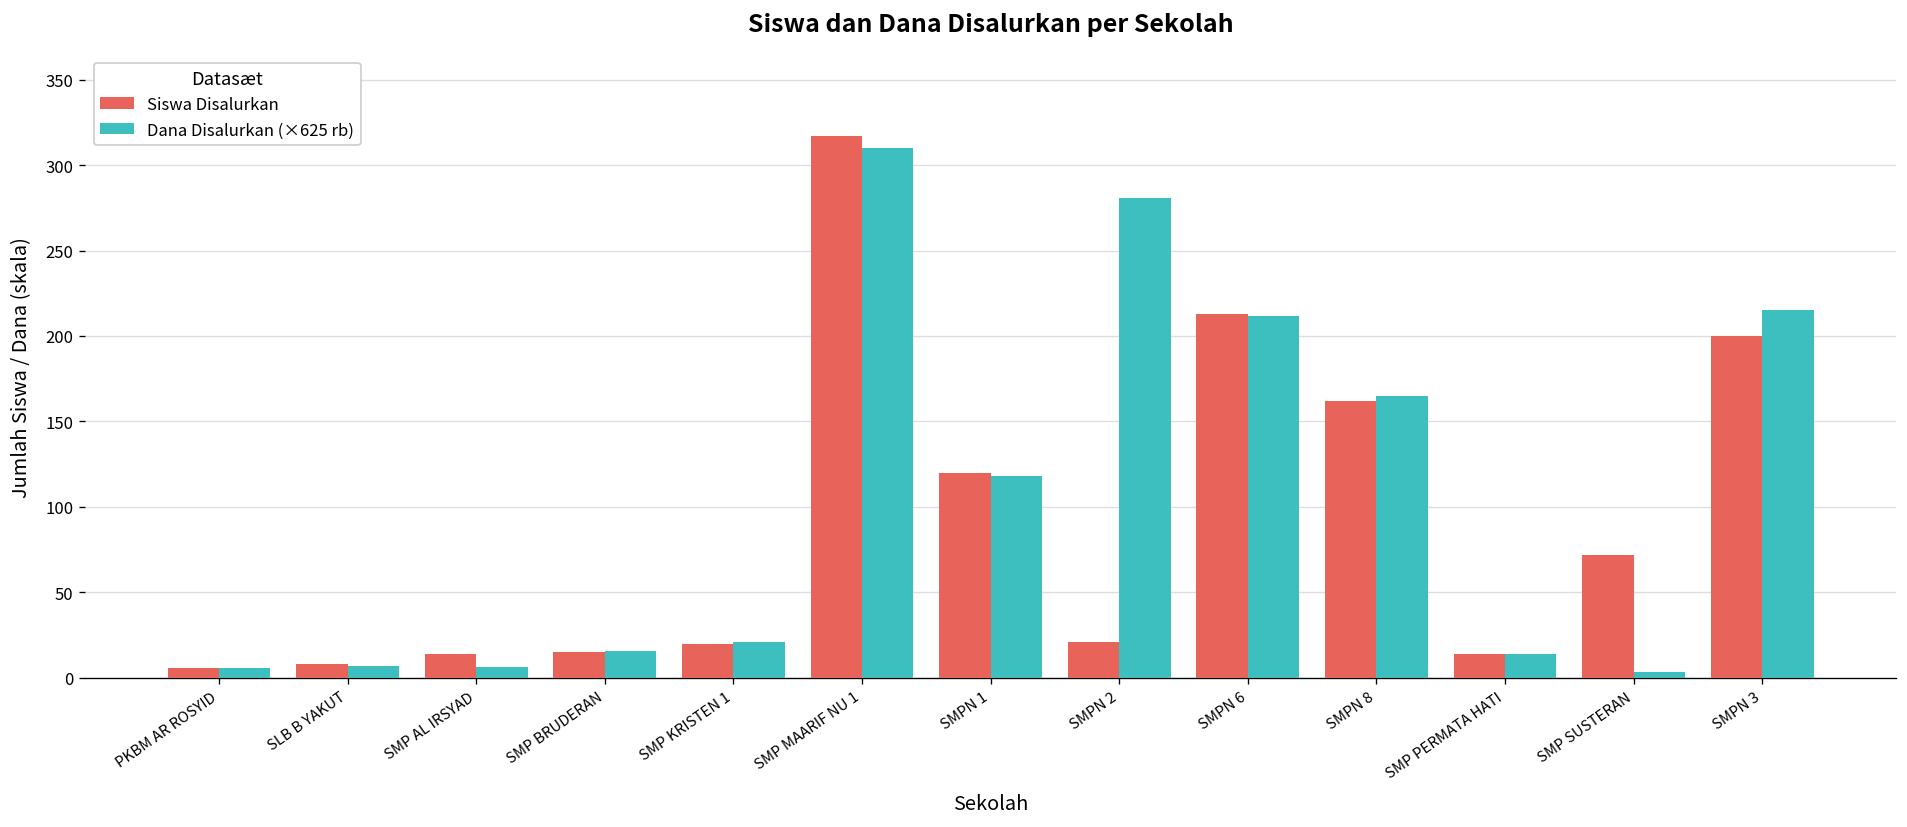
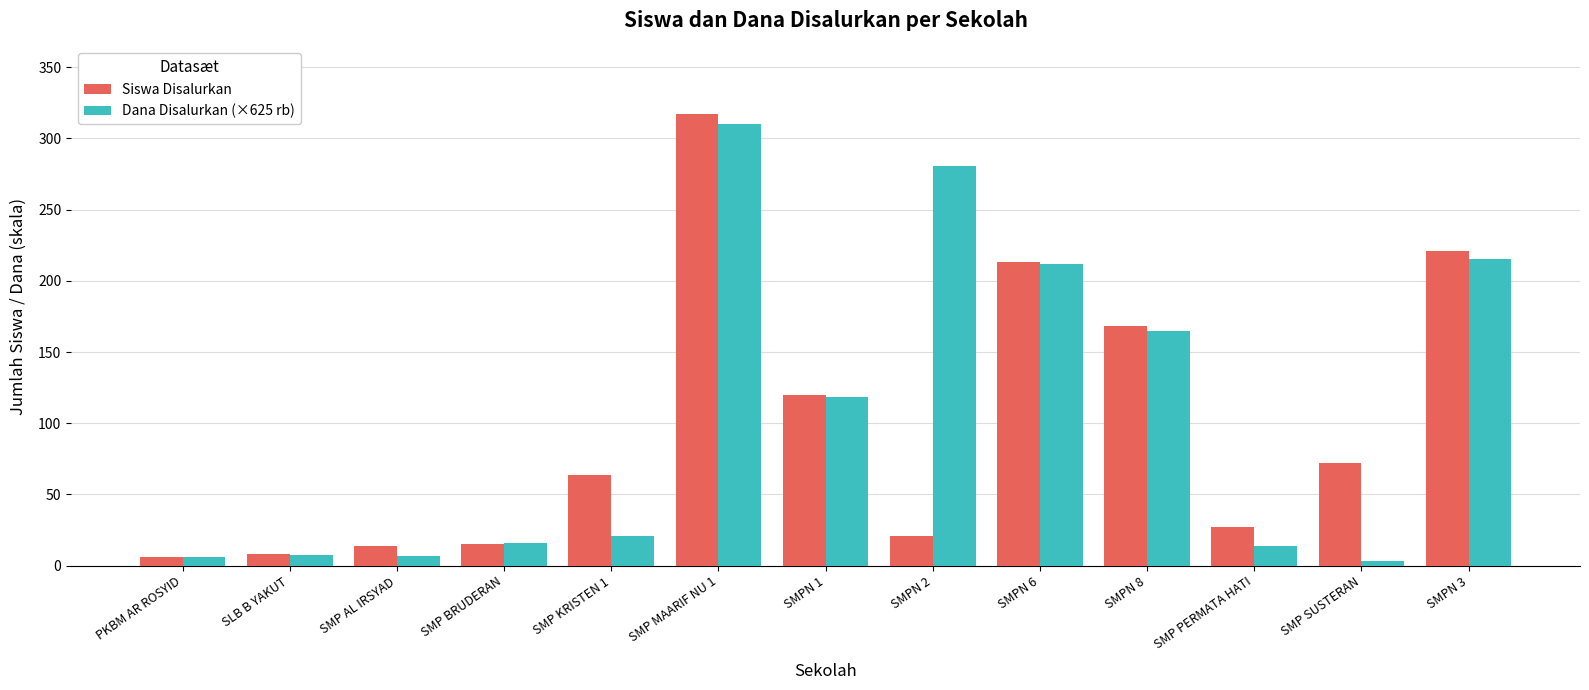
Siswa Disalurkan, SMP KRISTEN 1: 20 -> 64
Siswa Disalurkan, SMPN 8: 162 -> 168
Siswa Disalurkan, SMP PERMATA HATI: 14 -> 27
Siswa Disalurkan, SMPN 3: 200 -> 221
